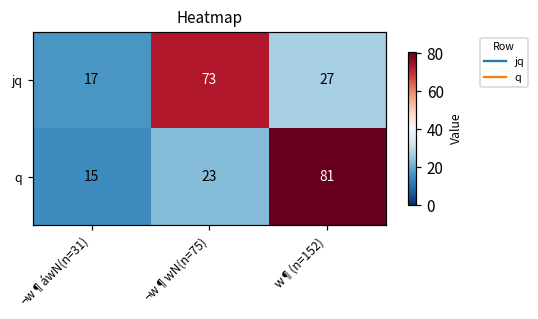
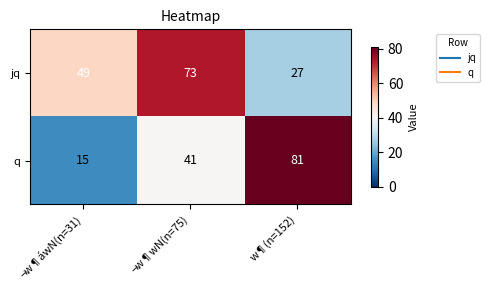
jq, ¬w¶áwN(n=31): 17 -> 49
q, ¬w¶wN(n=75): 23 -> 41
